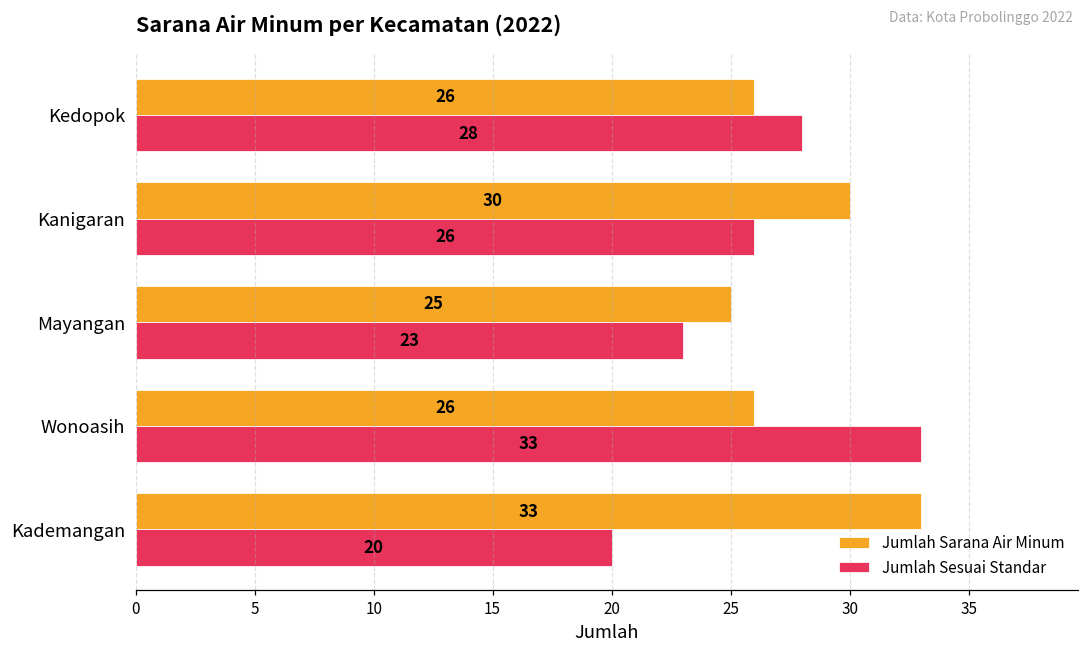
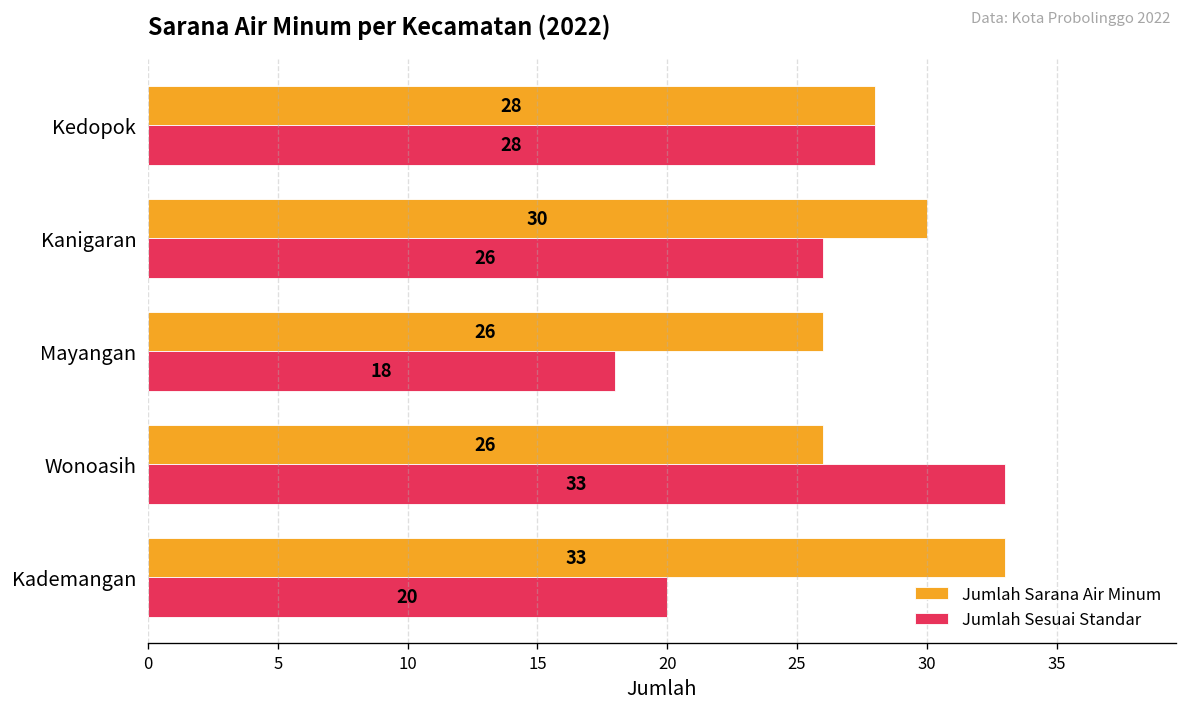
Jumlah Sarana Air Minum, Kedopok: 26 -> 28
Jumlah Sarana Air Minum, Mayangan: 25 -> 26
Jumlah Sesuai Standar, Mayangan: 23 -> 18
